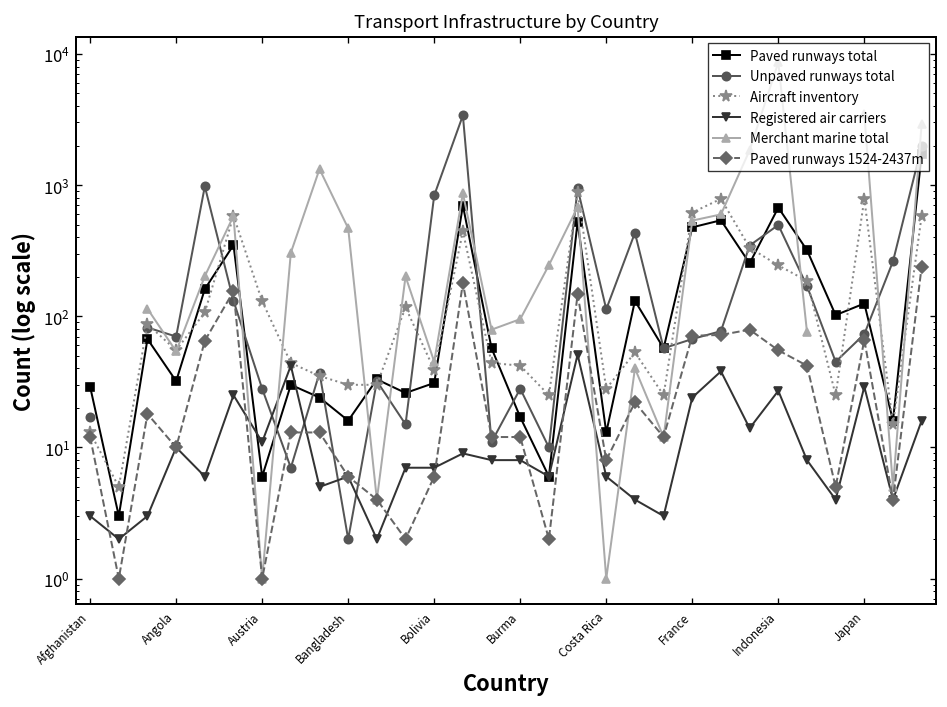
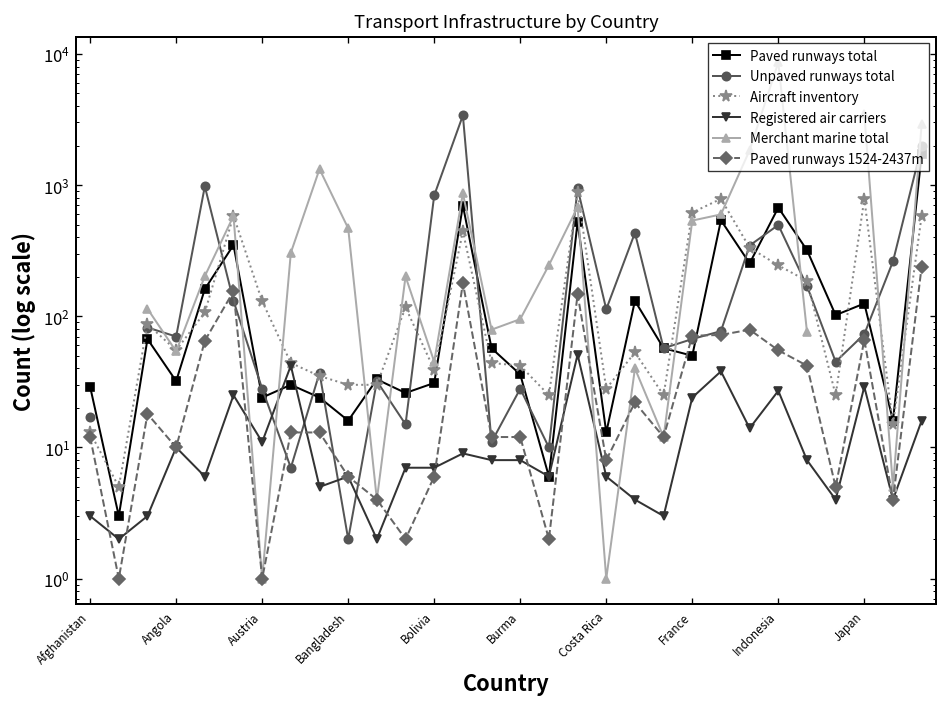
Paved runways total, Austria: 6 -> 24
Paved runways total, Burma: 17 -> 36
Paved runways total, France: 500 -> 50
